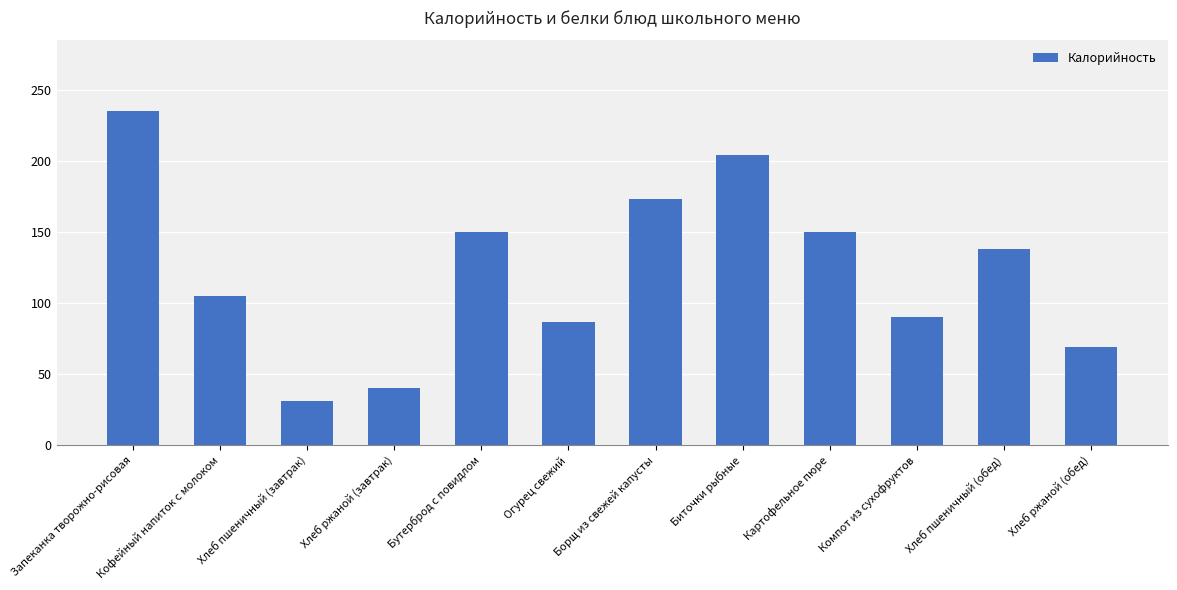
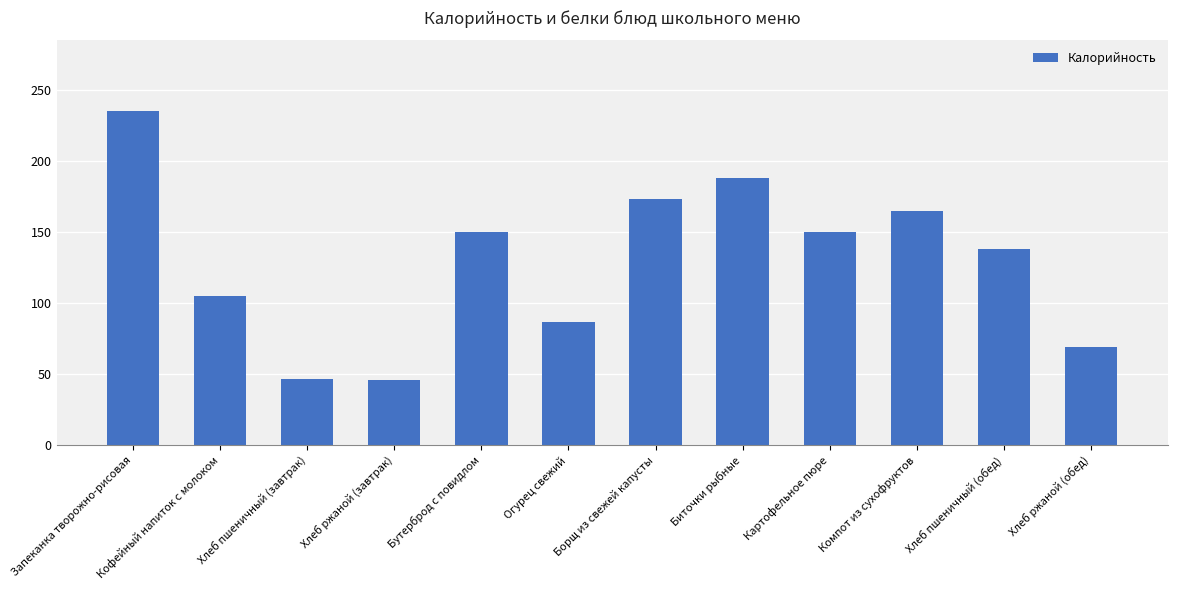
Хлеб пшеничный (завтрак): 31 -> 47
Хлеб ржаной (завтрак): 40 -> 46
Биточки рыбные: 204 -> 188
Компот из сухофруктов: 90 -> 165
